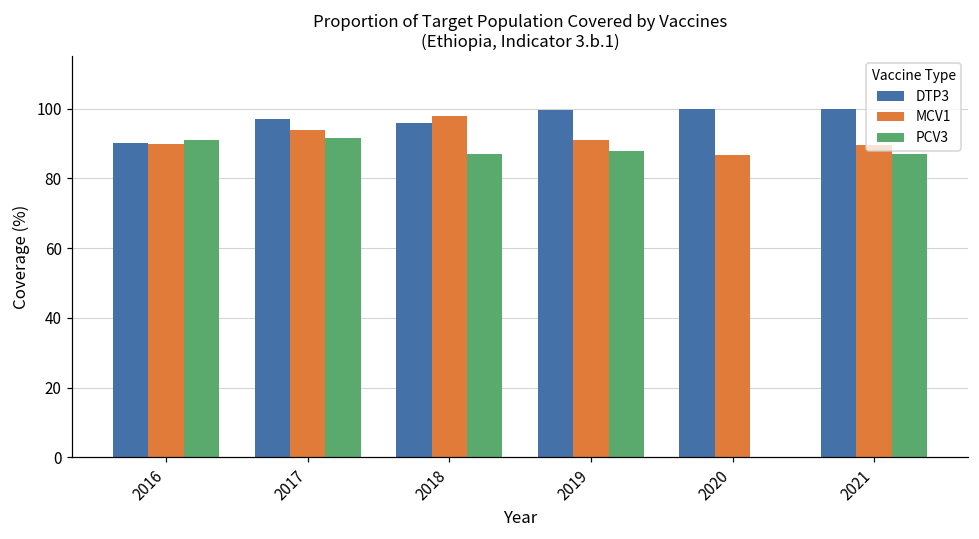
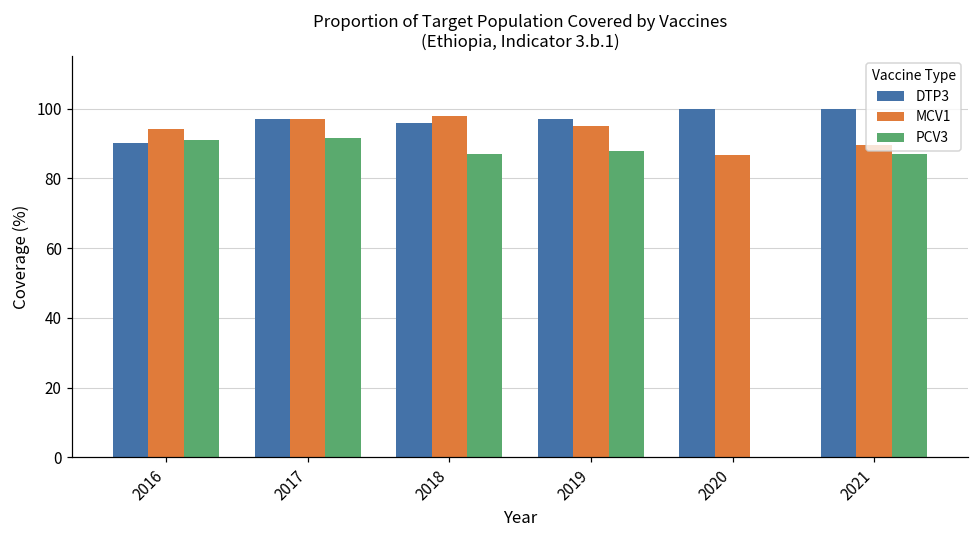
MCV1, 2016: 90 -> 94
MCV1, 2017: 94 -> 97
DTP3, 2019: 100 -> 97
MCV1, 2019: 91 -> 95
